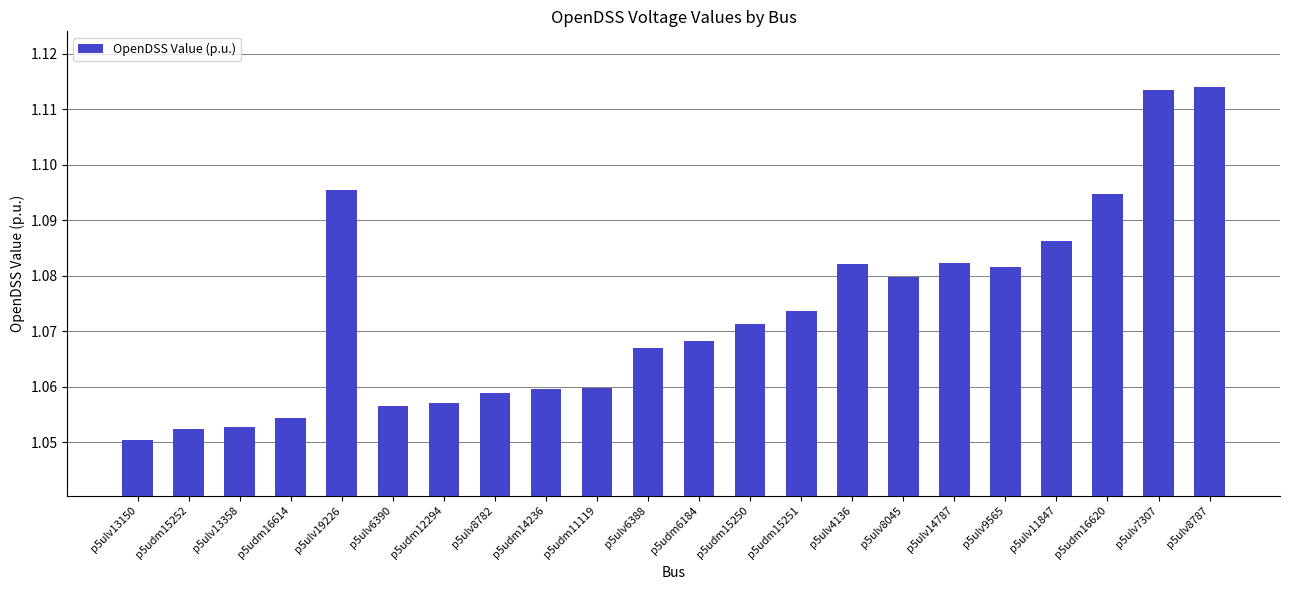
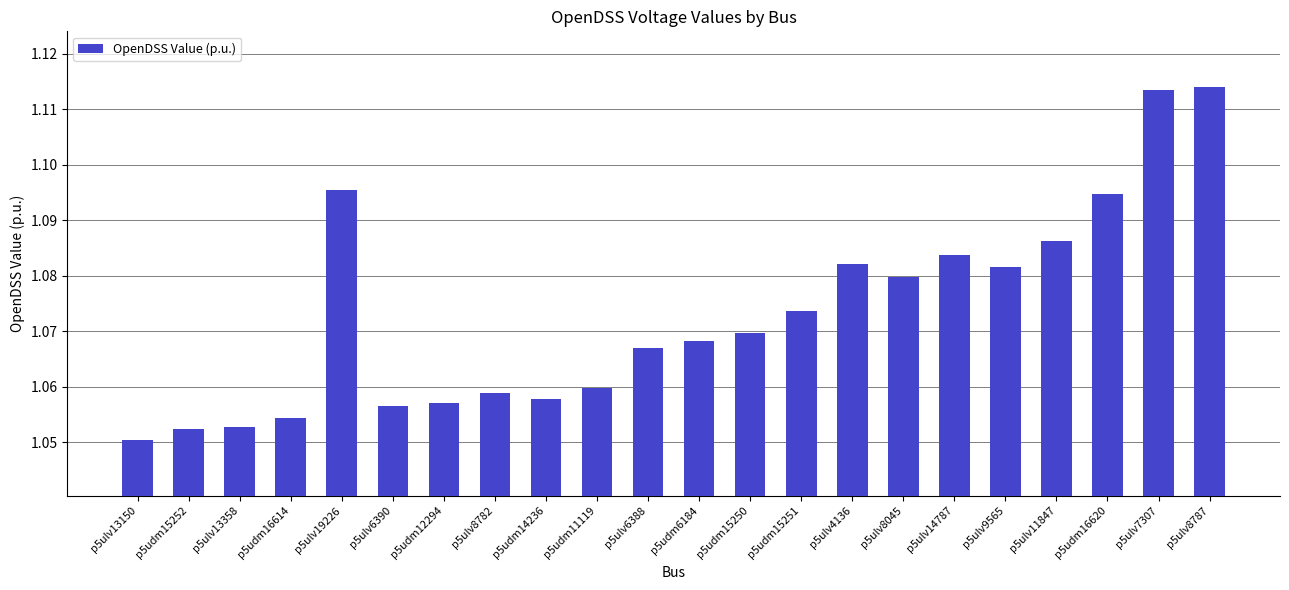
p5udm14236: 1.060 -> 1.058
p5udm15250: 1.071 -> 1.070
p5ulv14787: 1.082 -> 1.084
